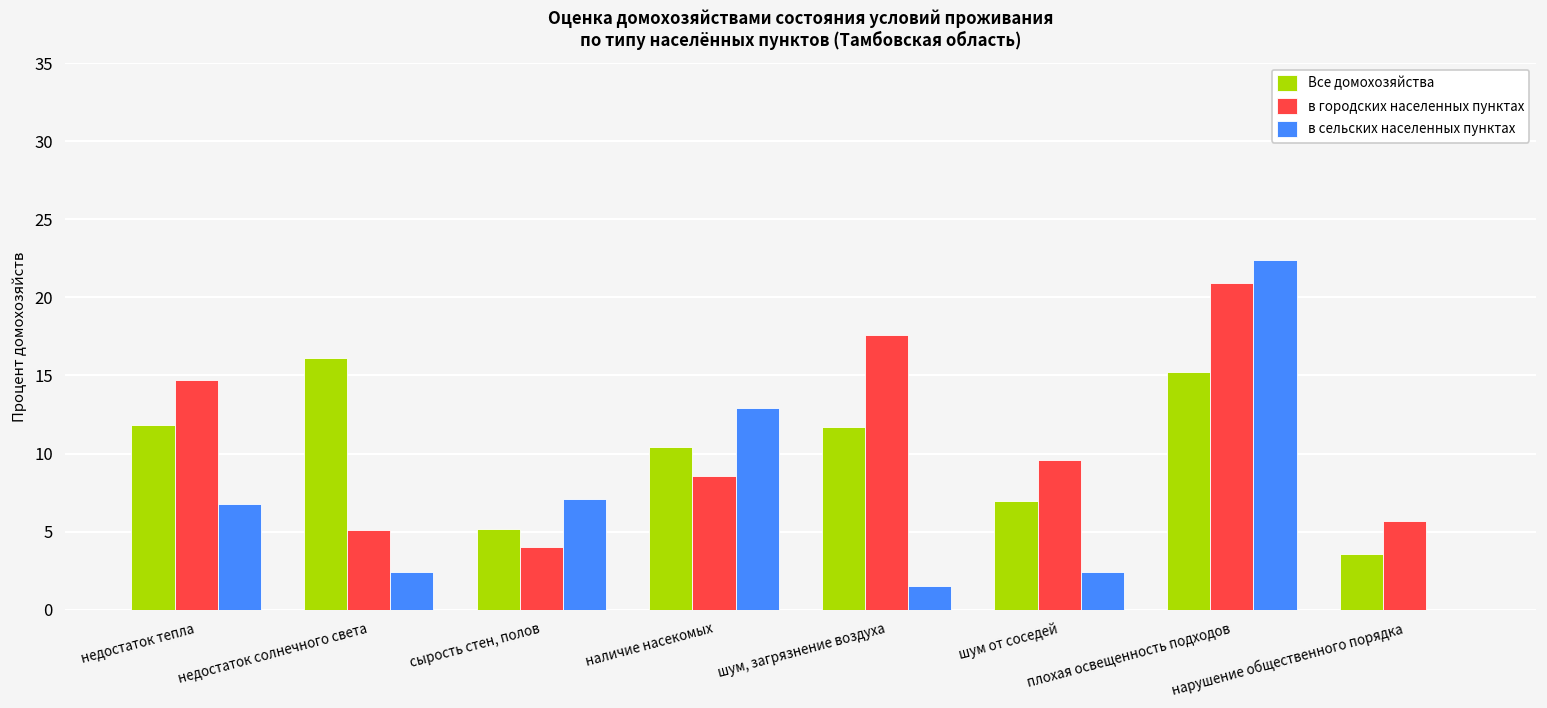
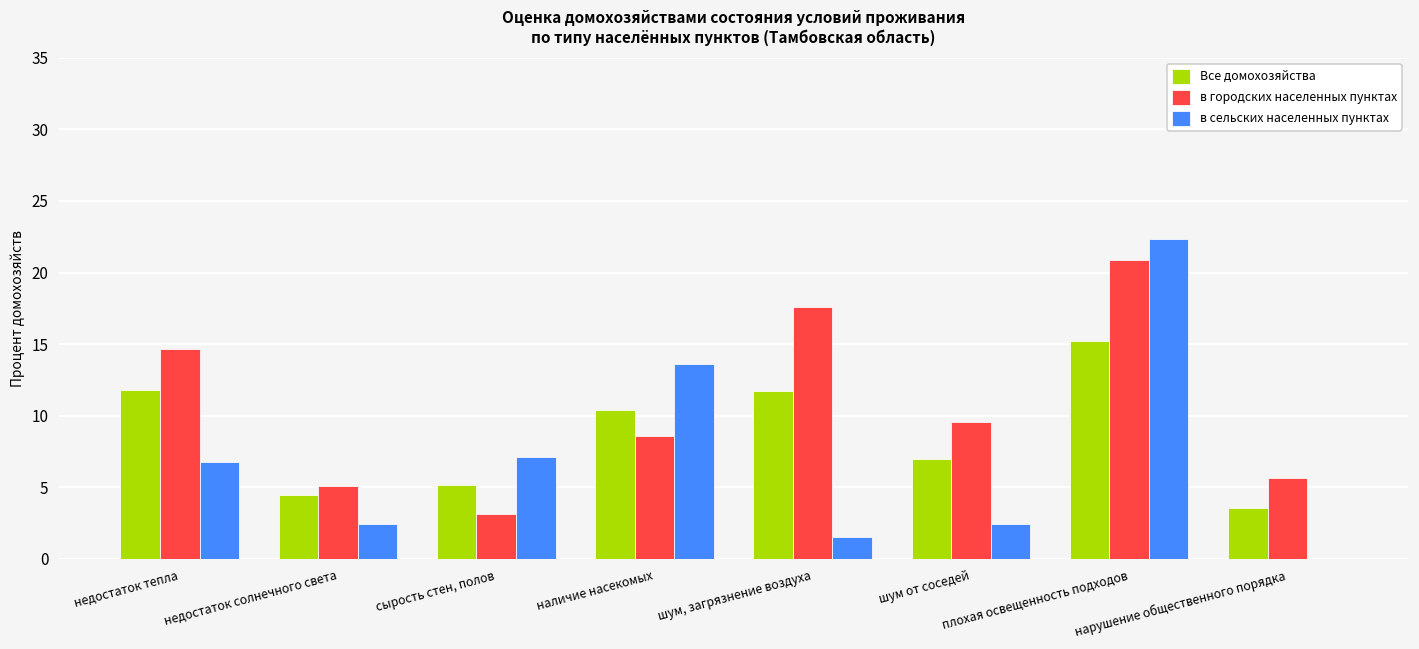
Все домохозяйства, недостаток солнечного света: 16.1 -> 4.5
в городских населенных пунктах, сырость стен, полов: 4.0 -> 3.1
в сельских населенных пунктах, наличие насекомых: 12.9 -> 13.6
